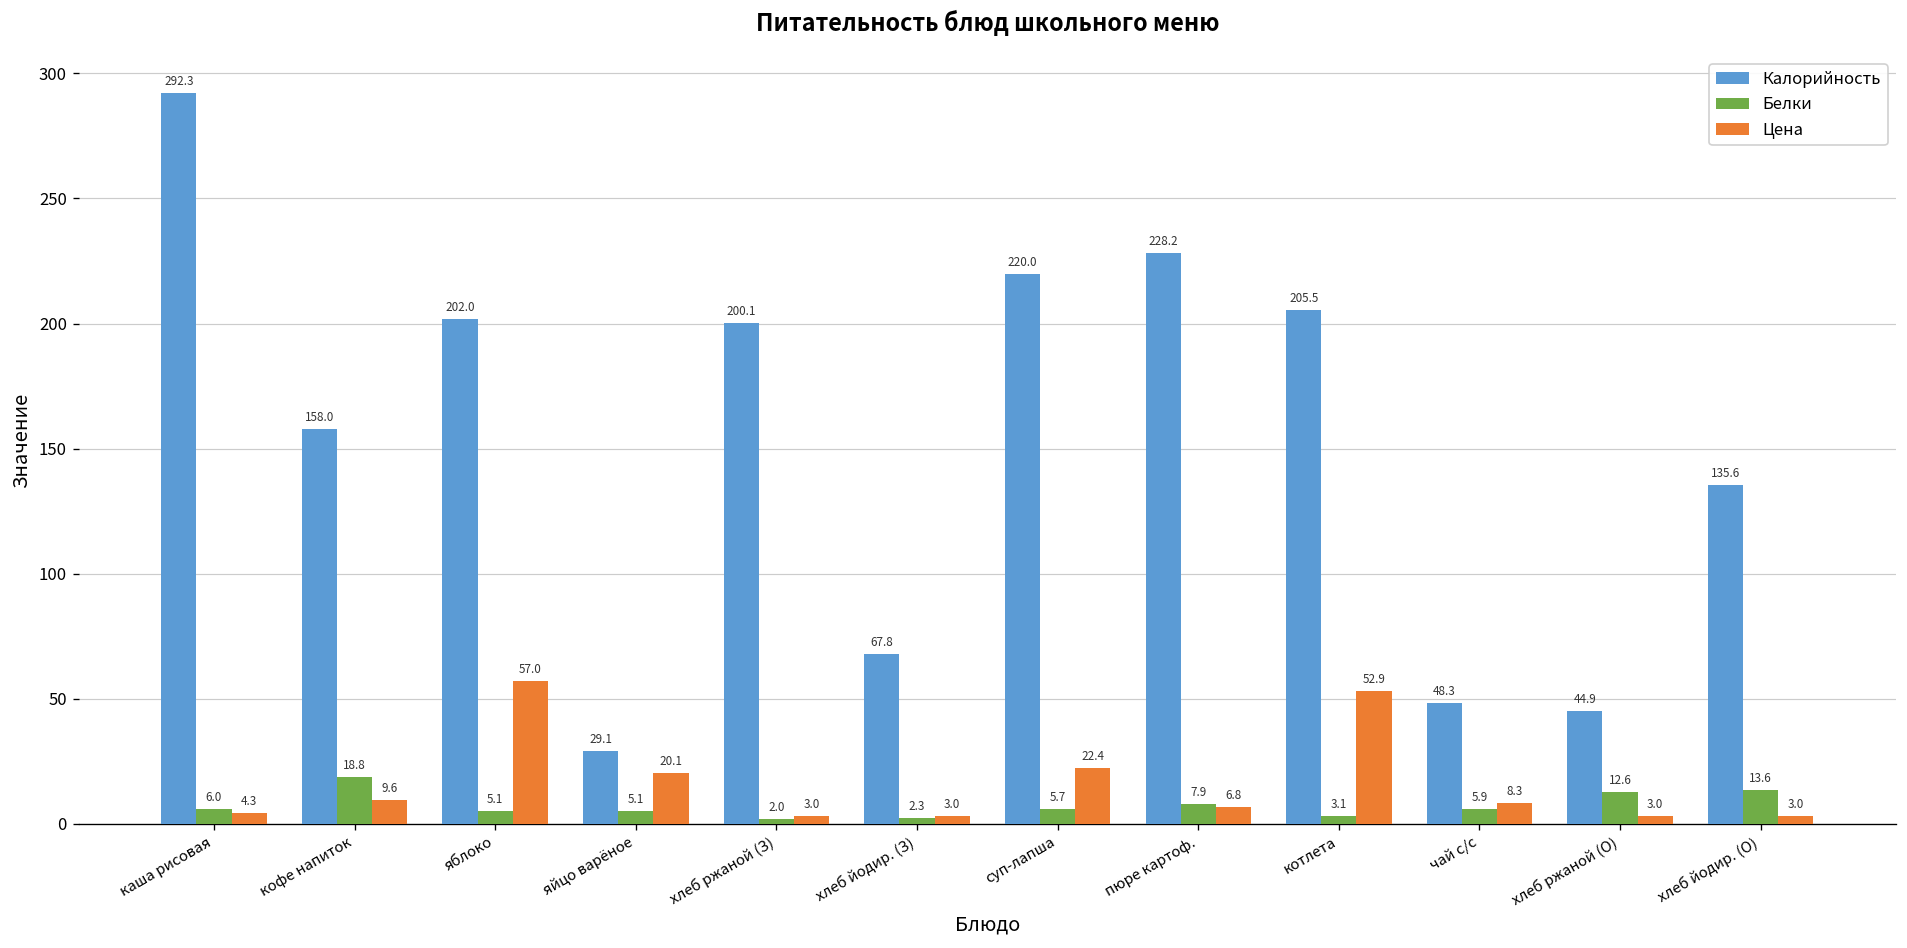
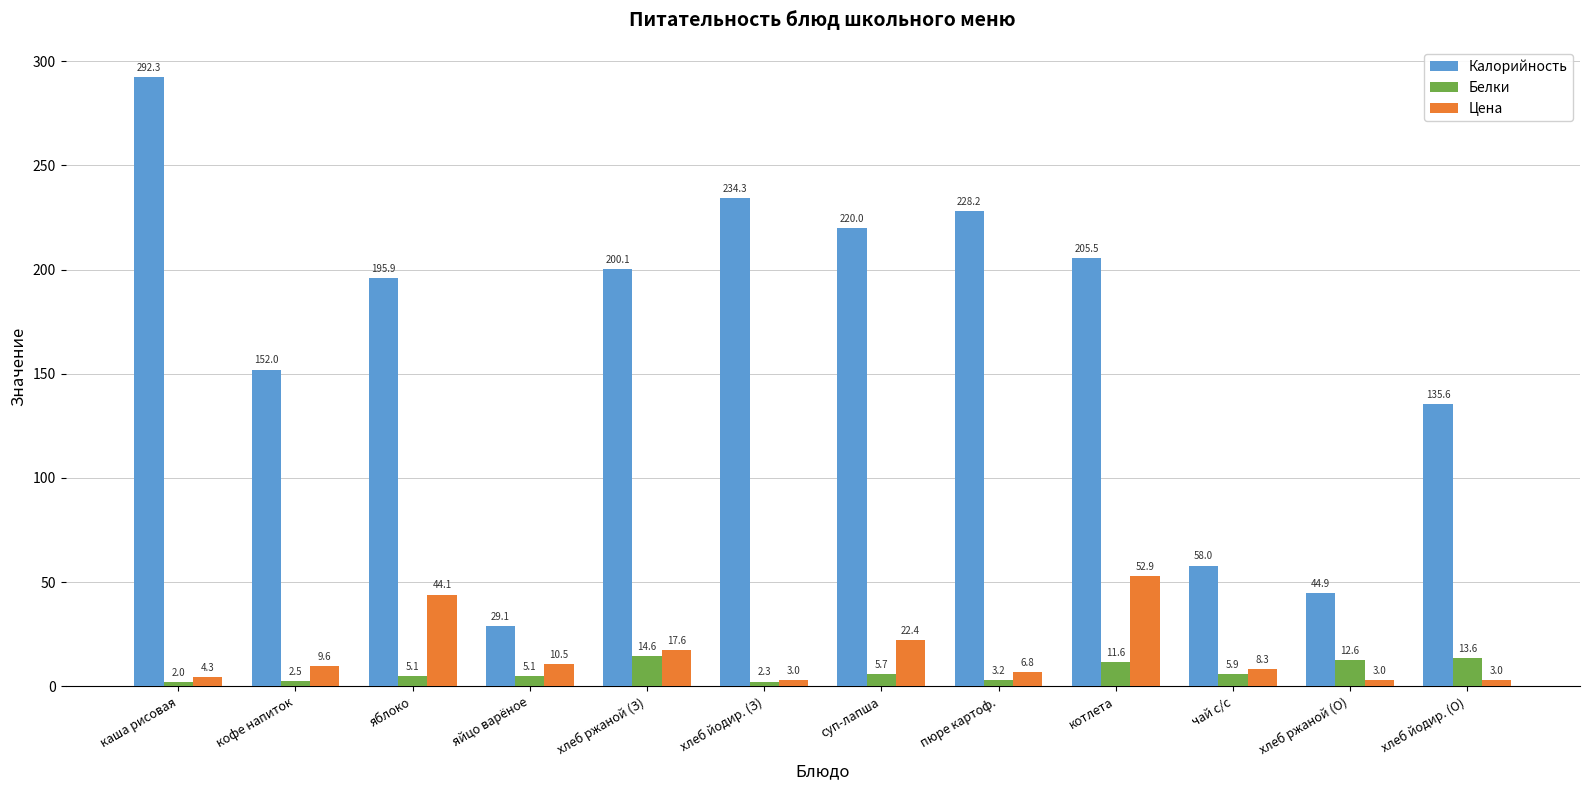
Белки, каша рисовая: 6.0 -> 2.0
Калорийность, кофе напиток: 158.0 -> 152.0
Белки, кофе напиток: 18.8 -> 2.5
Калорийность, яблоко: 202.0 -> 195.9
Цена, яблоко: 57.0 -> 44.1
Цена, яйцо варёное: 20.1 -> 10.5
Белки, хлеб ржаной (З): 2.0 -> 14.6
Цена, хлеб ржаной (З): 3.0 -> 17.6
Калорийность, хлеб йодир. (З): 67.8 -> 234.3
Белки, пюре картоф.: 7.9 -> 3.2
Белки, котлета: 3.1 -> 11.6
Калорийность, чай с/с: 48.3 -> 58.0
